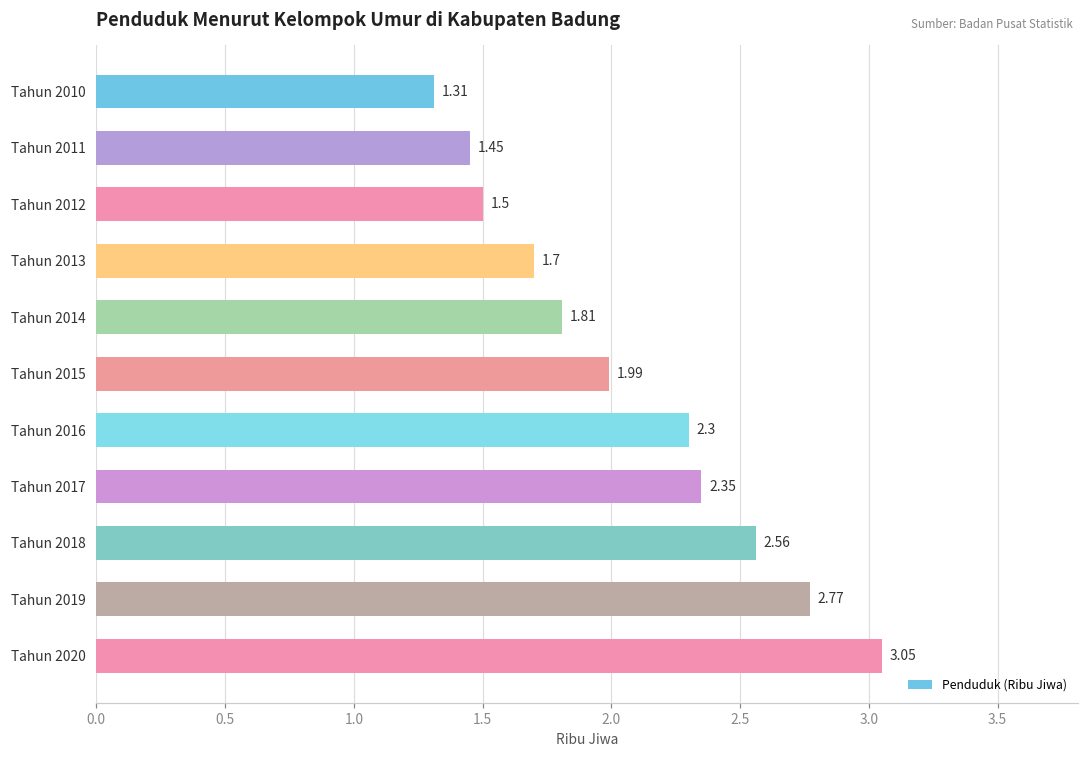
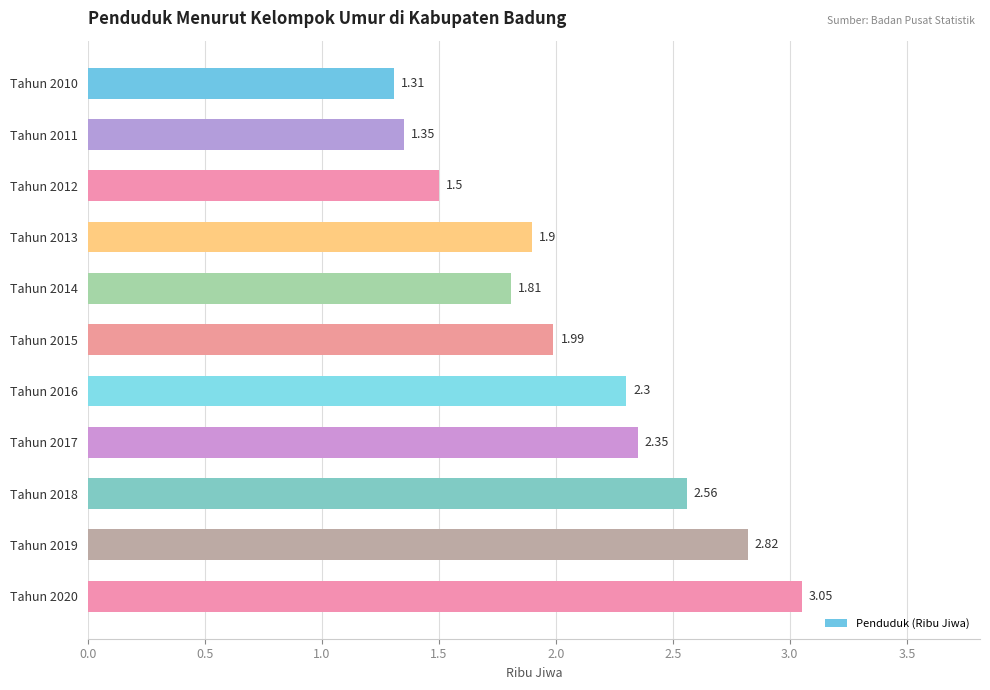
Tahun 2011: 1.45 -> 1.35
Tahun 2013: 1.7 -> 1.9
Tahun 2019: 2.77 -> 2.82
